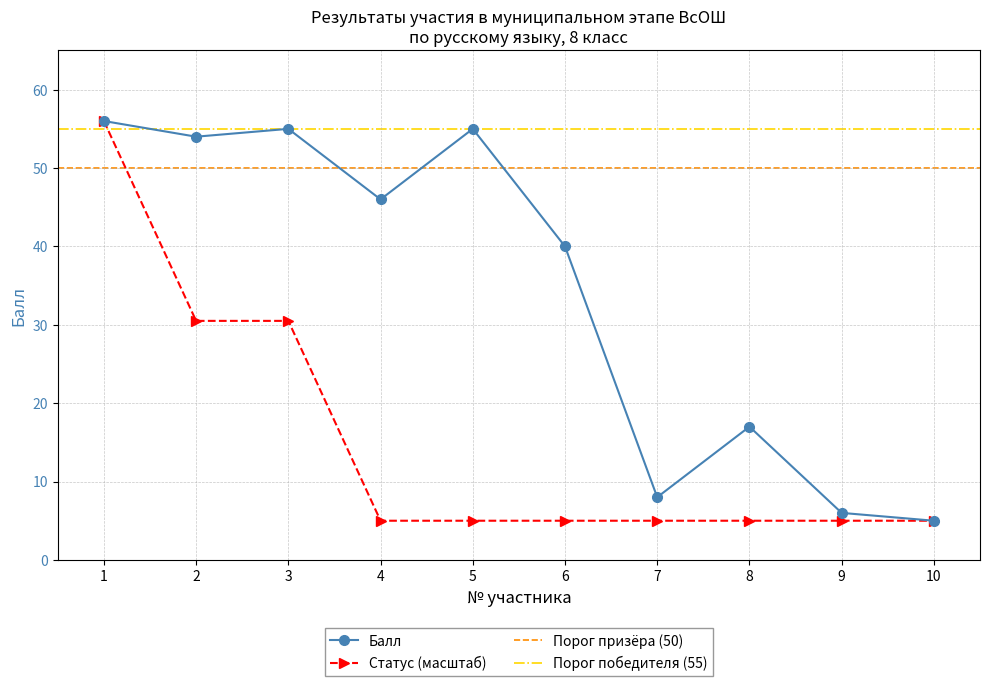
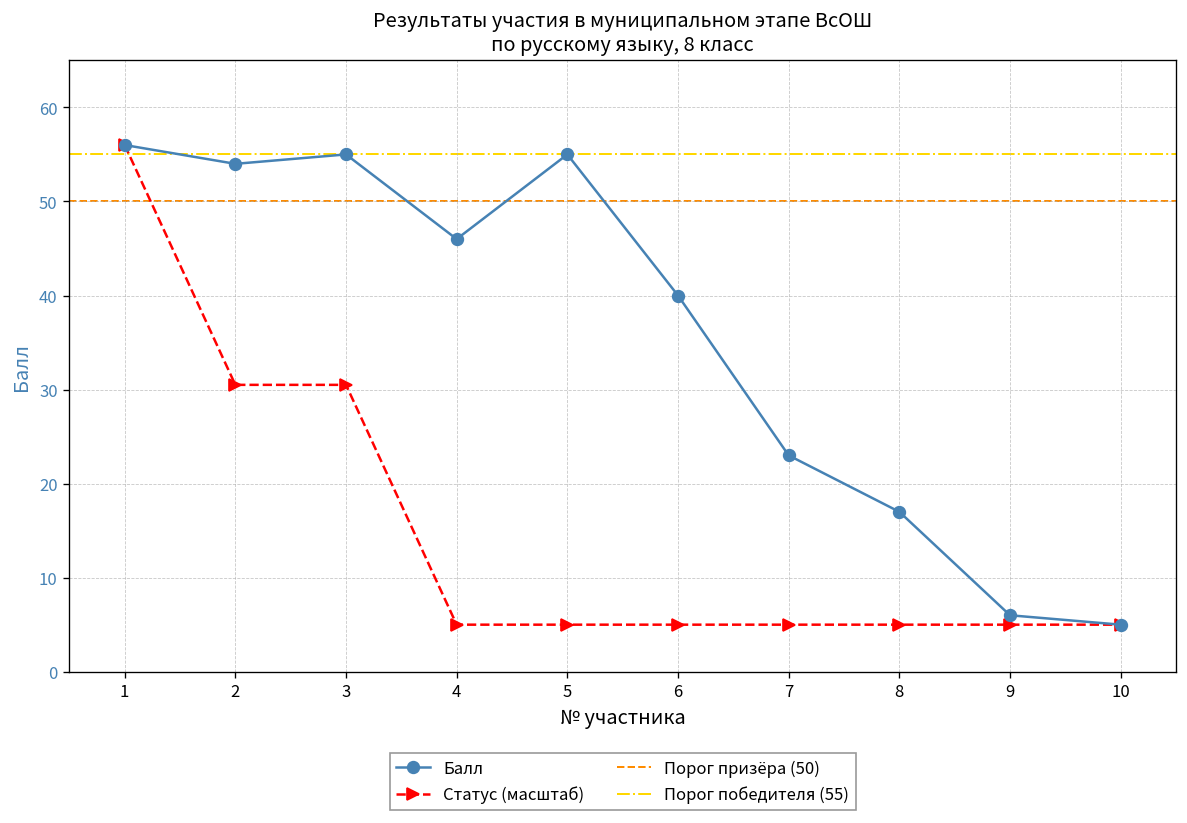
Балл, 7: 8 -> 23
